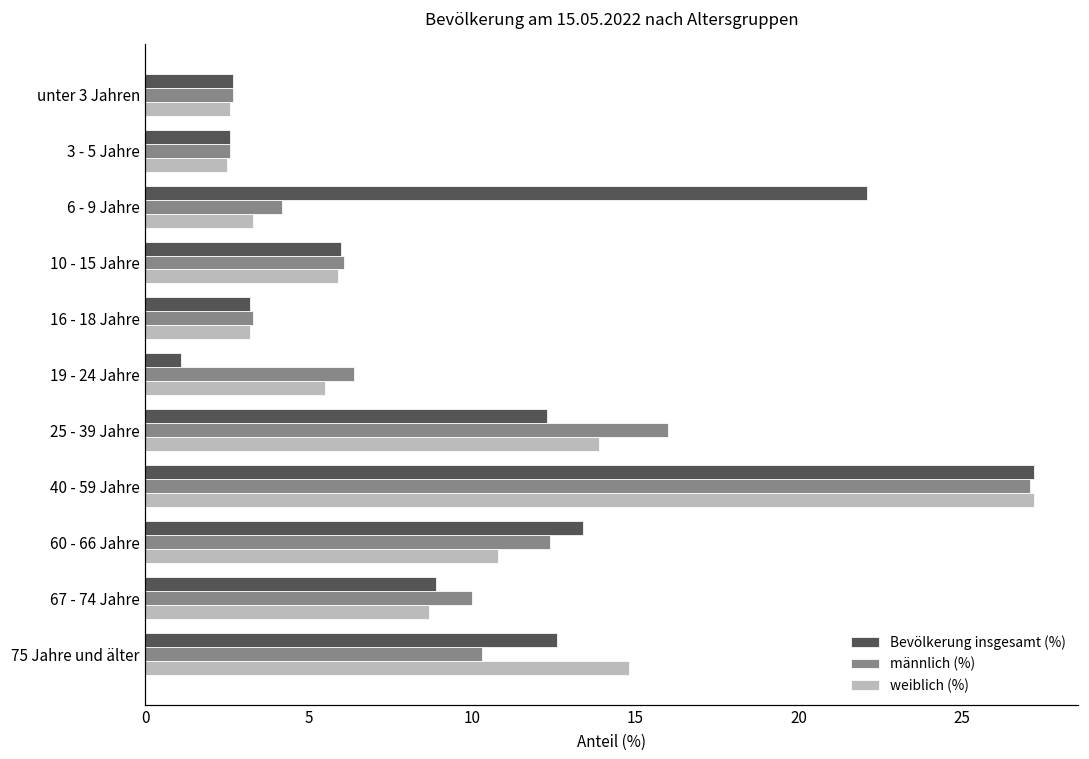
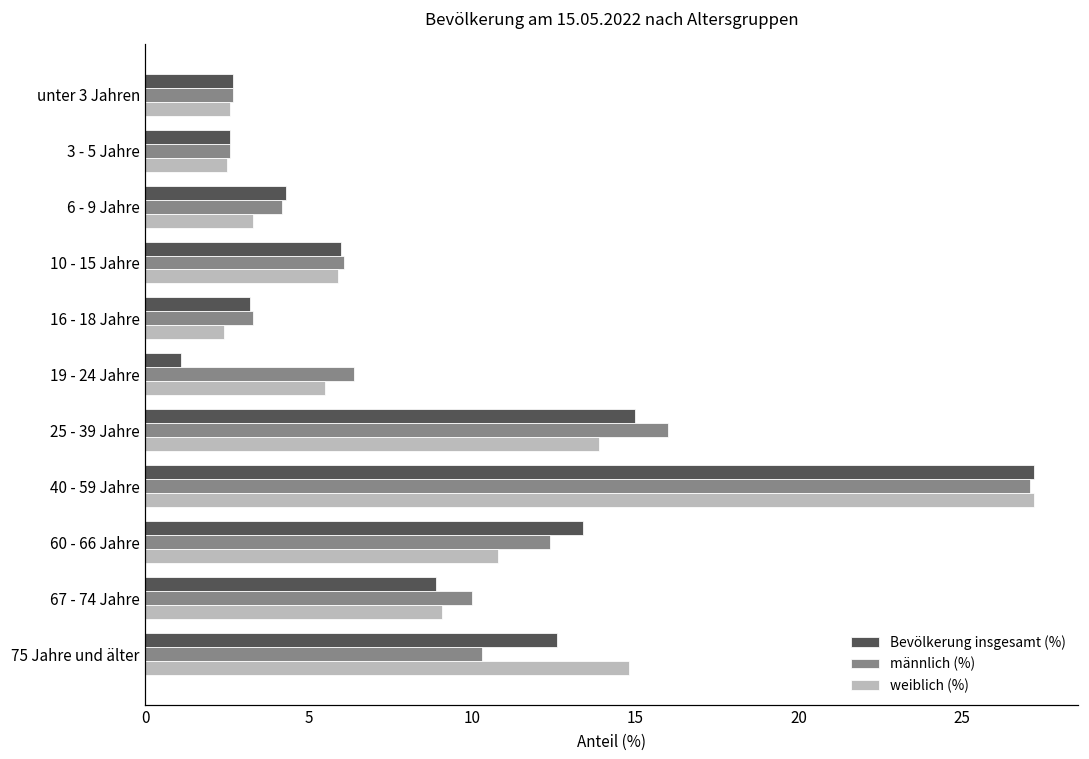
Bevölkerung insgesamt (%), 6 - 9 Jahre: 22.1 -> 4.3
weiblich (%), 16 - 18 Jahre: 3.2 -> 2.4
Bevölkerung insgesamt (%), 25 - 39 Jahre: 12.3 -> 15.0
weiblich (%), 67 - 74 Jahre: 8.7 -> 9.1
